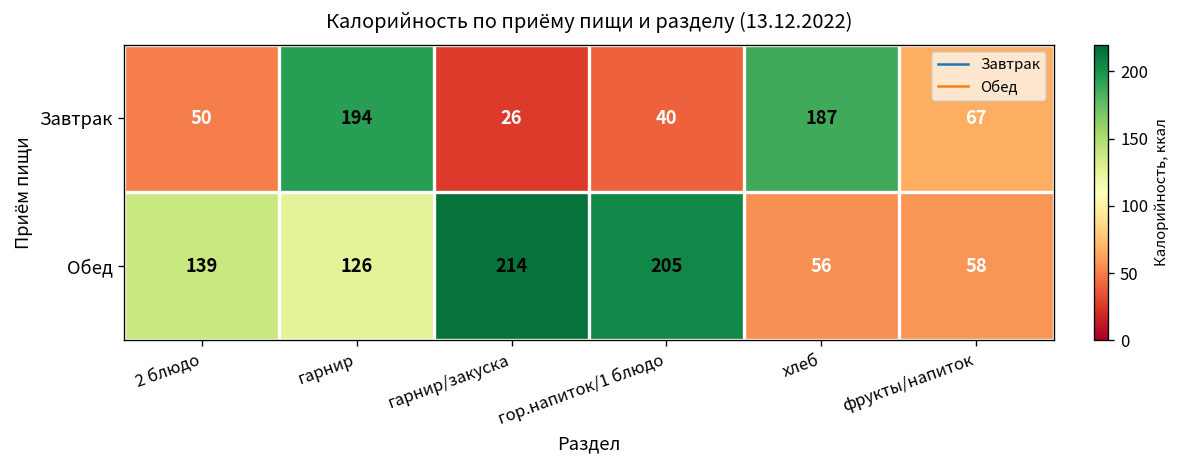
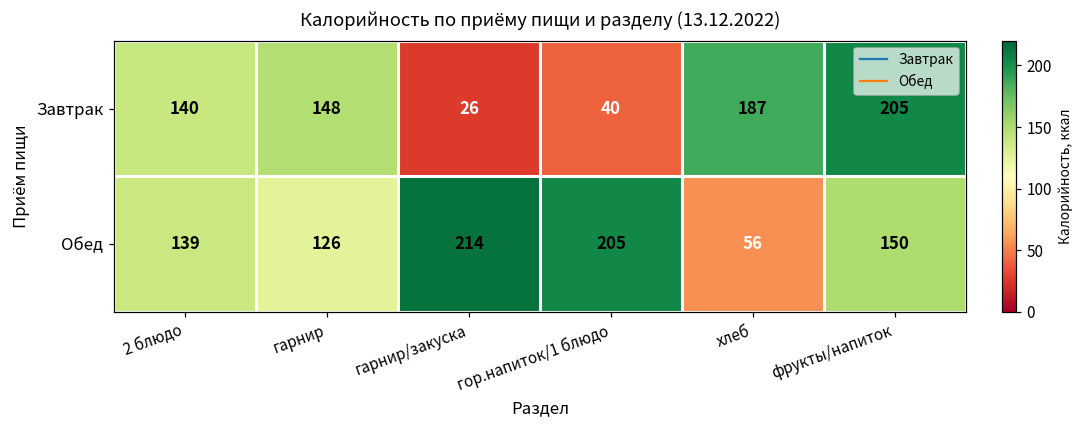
Завтрак, 2 блюдо: 50 -> 140
Завтрак, гарнир: 194 -> 148
Завтрак, фрукты/напиток: 67 -> 205
Обед, фрукты/напиток: 58 -> 150
